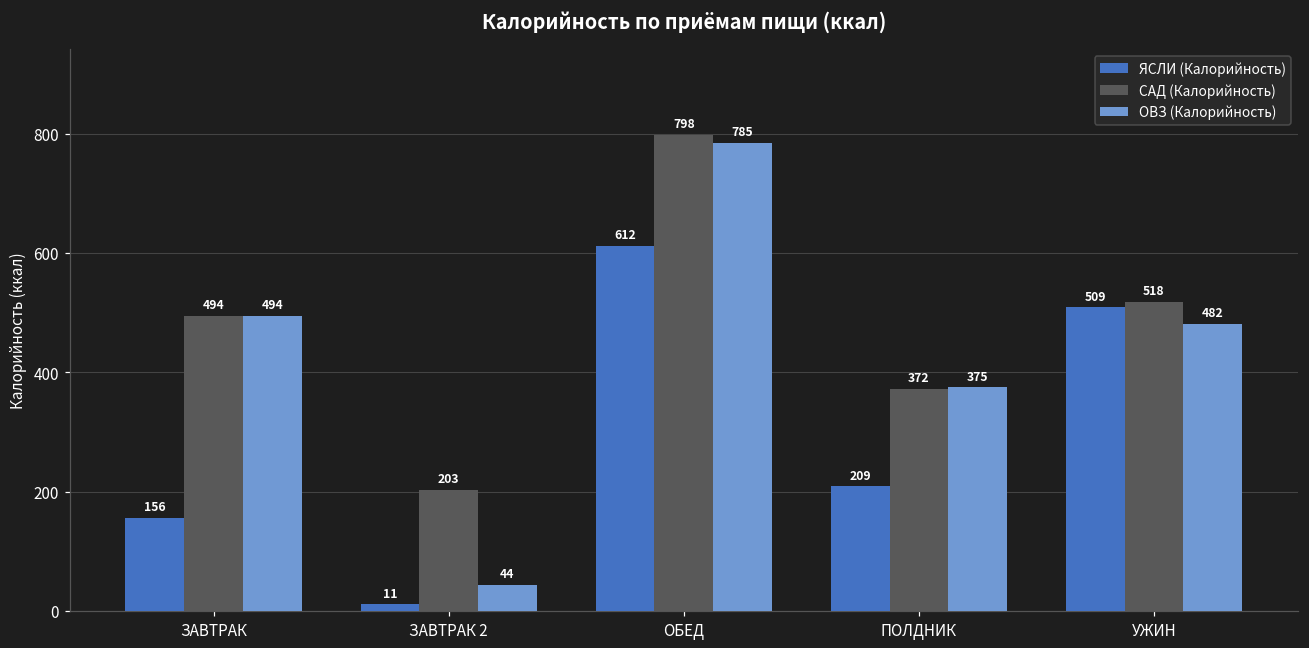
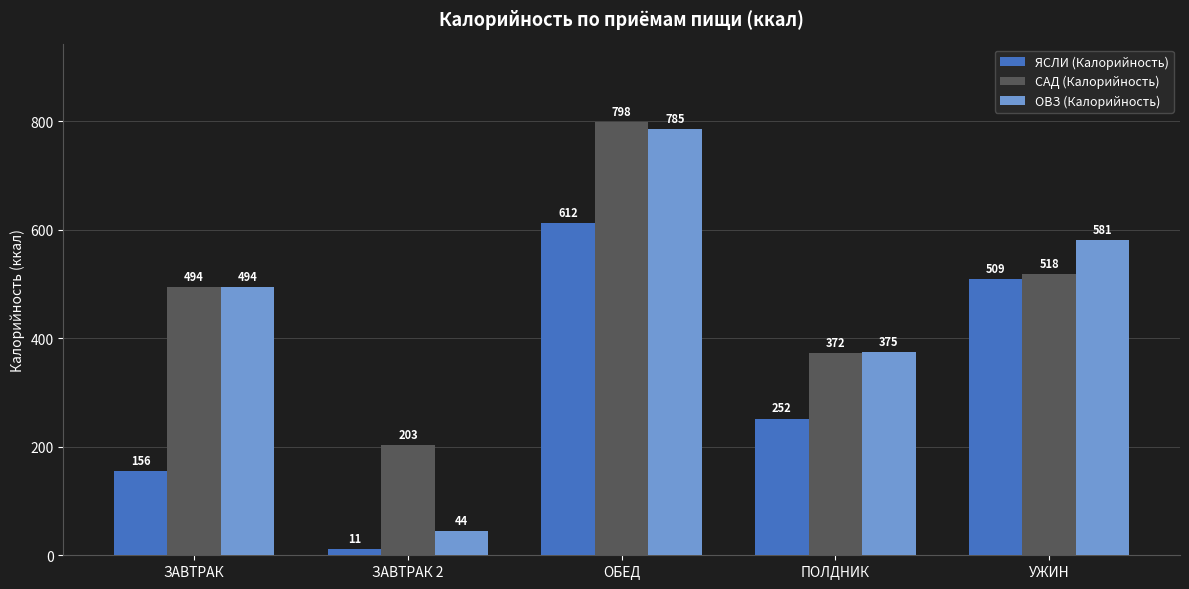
ЯСЛИ (Калорийность), ПОЛДНИК: 209 -> 252
ОВЗ (Калорийность), УЖИН: 482 -> 581
